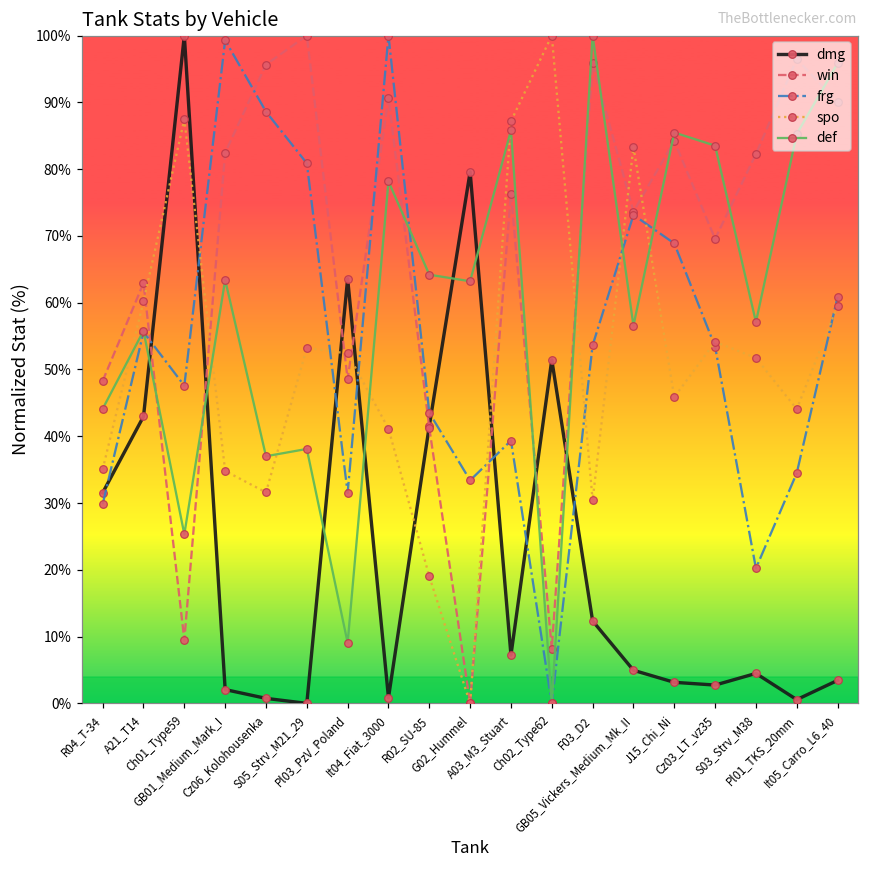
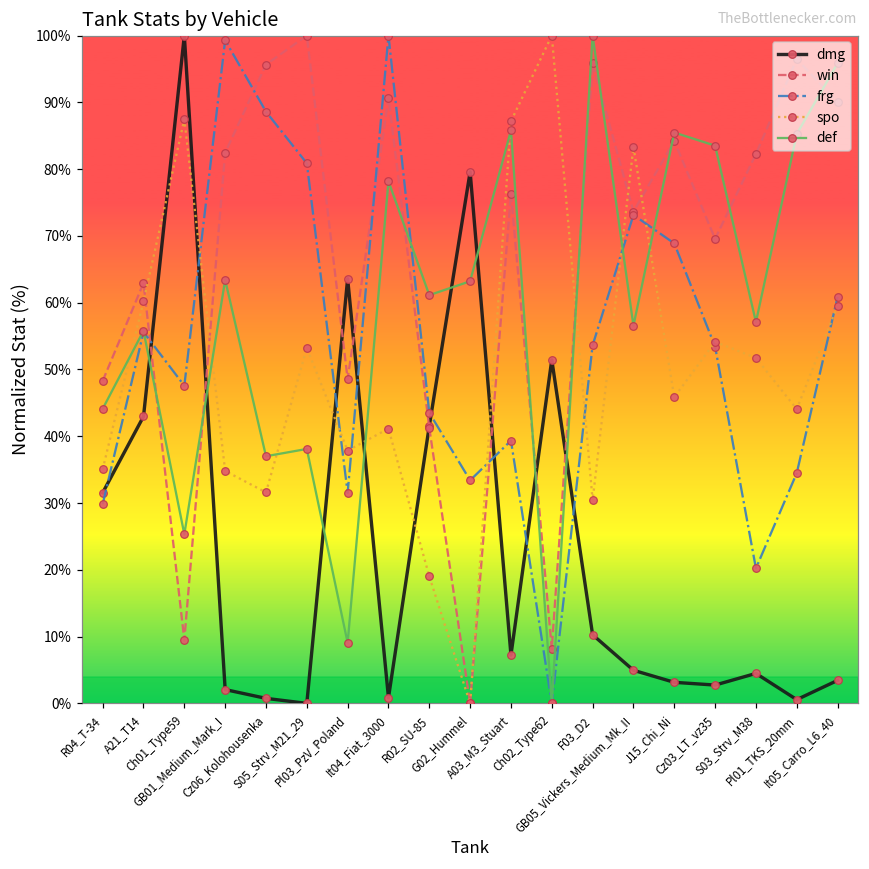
spo, Pl03_PzV_Poland: 52% -> 38%
def, R02_SU-85: 64% -> 61%
dmg, F03_D2: 12% -> 10%
